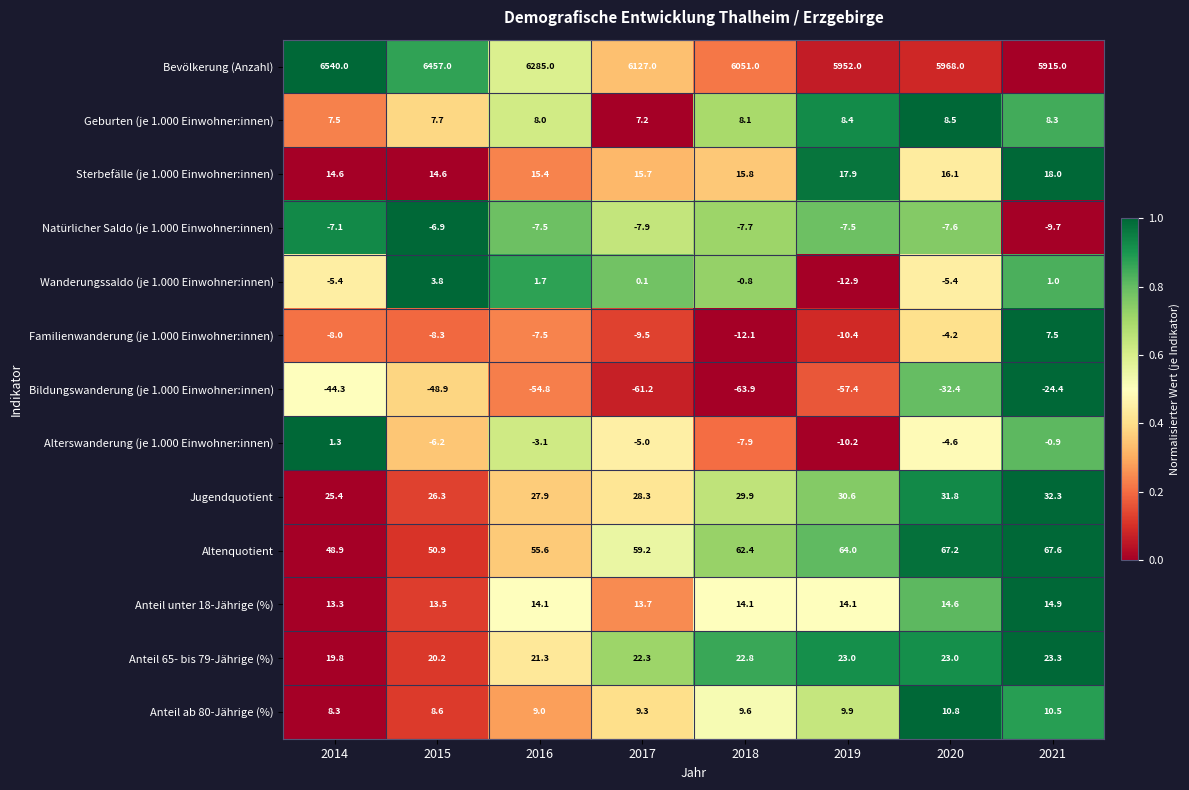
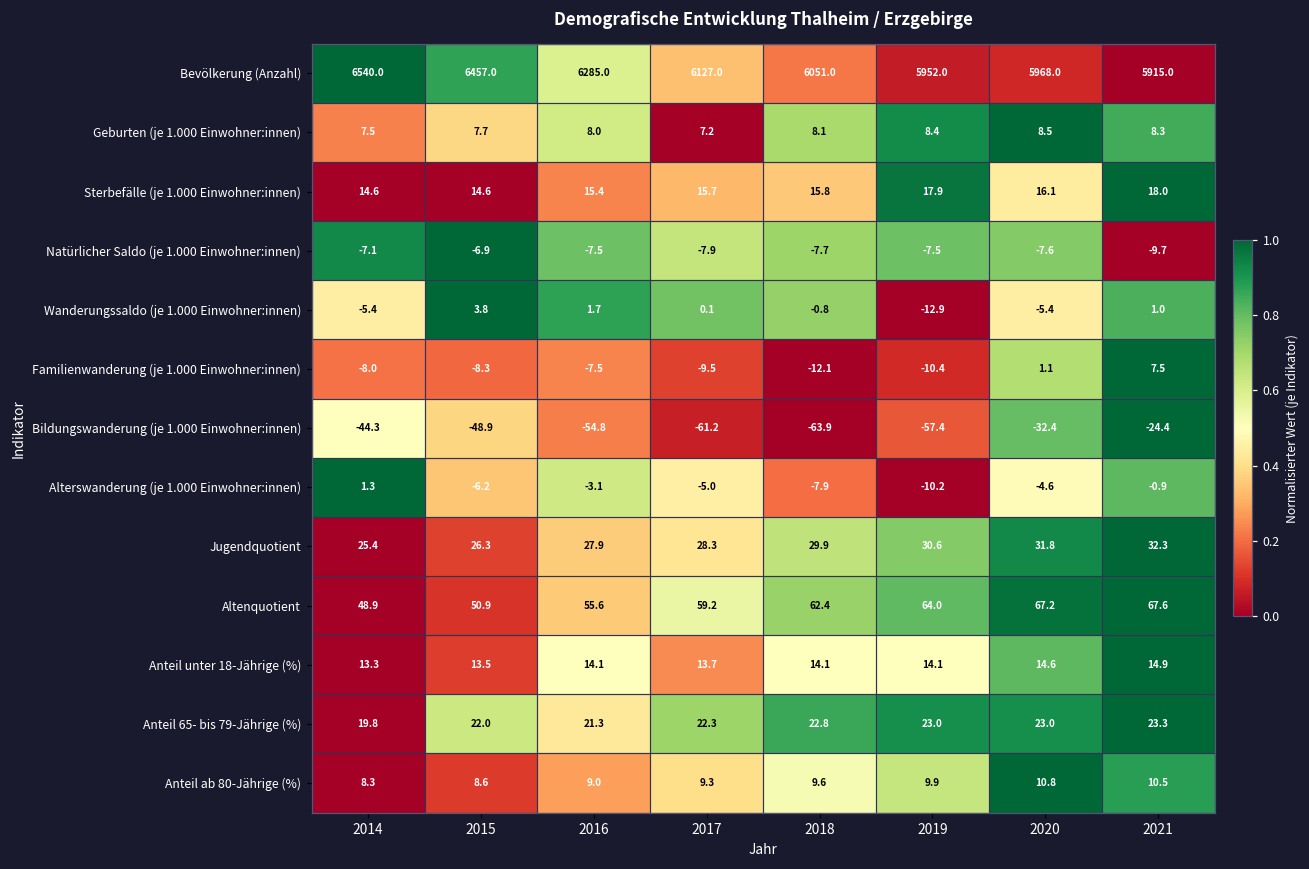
Familienwanderung (je 1.000 Einwohner:innen), 2020: -4.2 -> 1.1
Anteil 65- bis 79-Jährige (%), 2015: 20.2 -> 22.0
